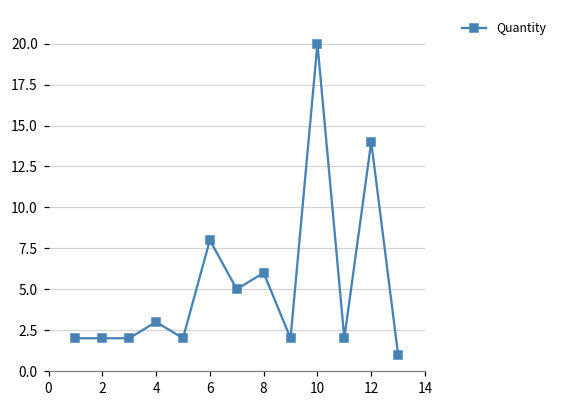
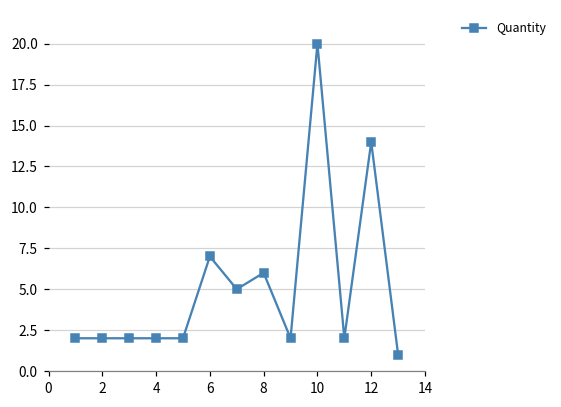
4: 3 -> 2
6: 8 -> 7
